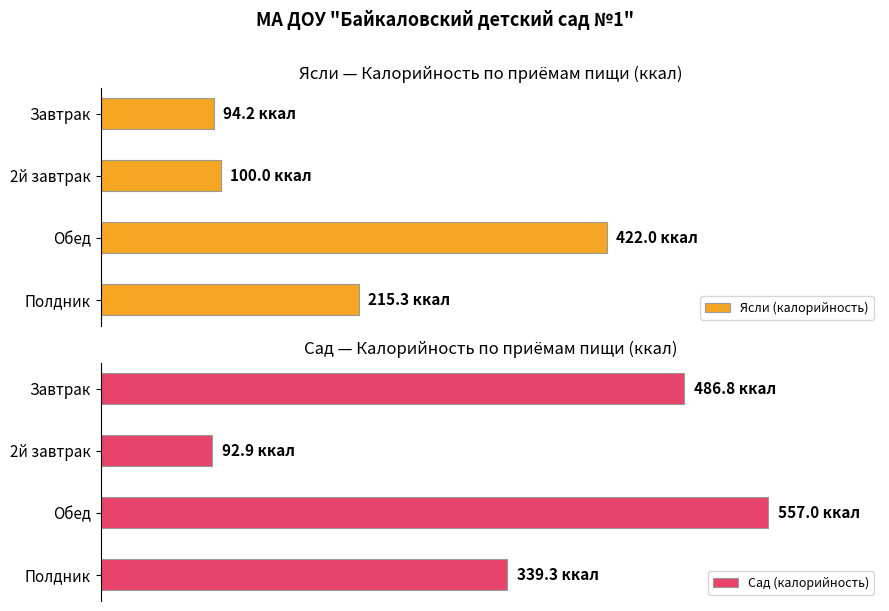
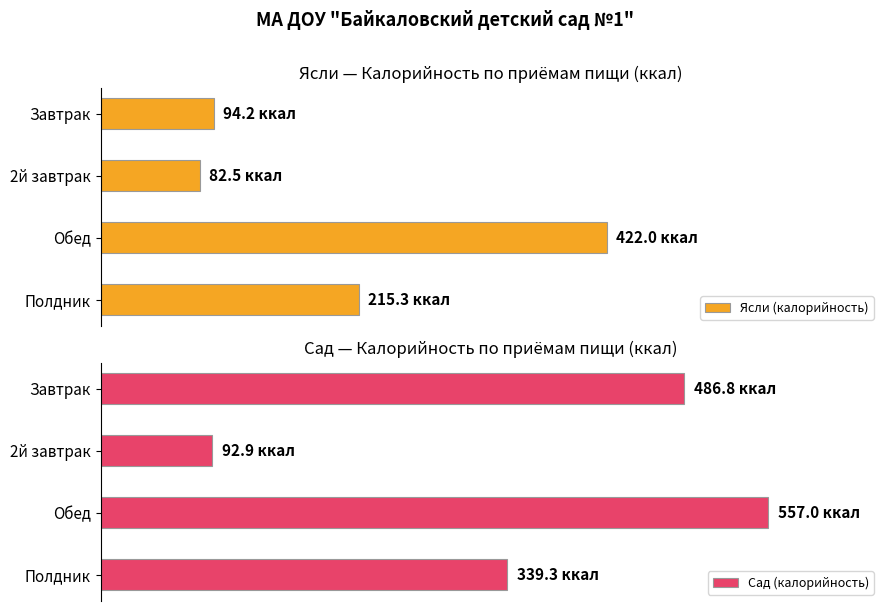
Ясли — Калорийность по приёмам пищи (ккал), 2й завтрак: 100.0 -> 82.5
